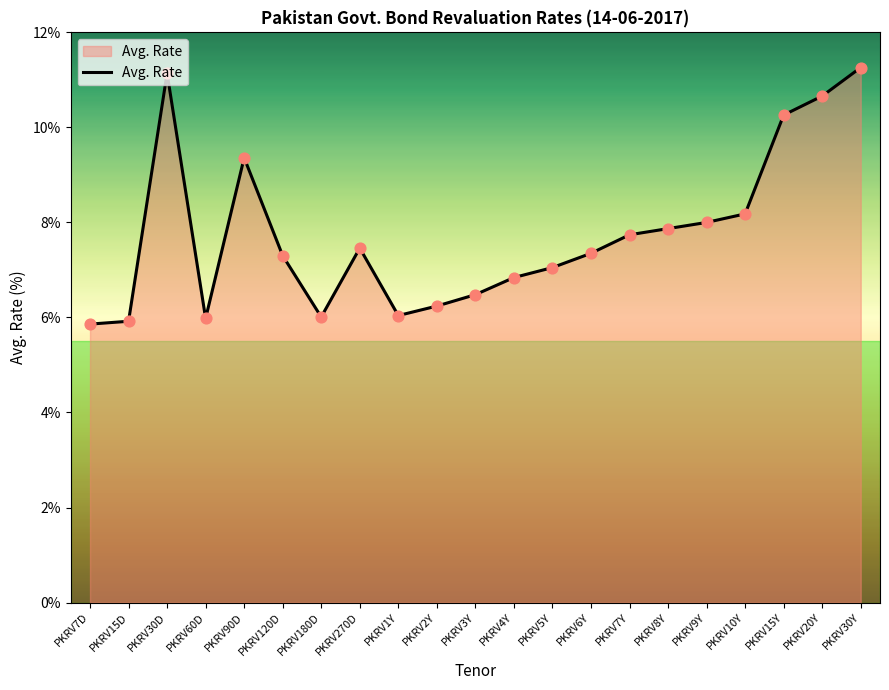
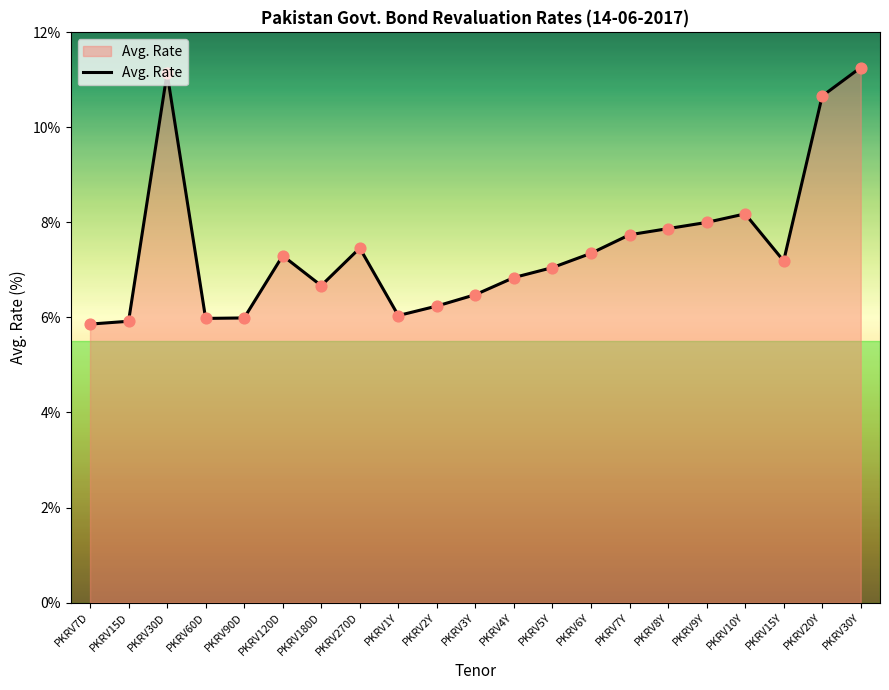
PKRV90D: 9.4% -> 6.0%
PKRV180D: 6.0% -> 6.7%
PKRV15Y: 10.3% -> 7.2%
